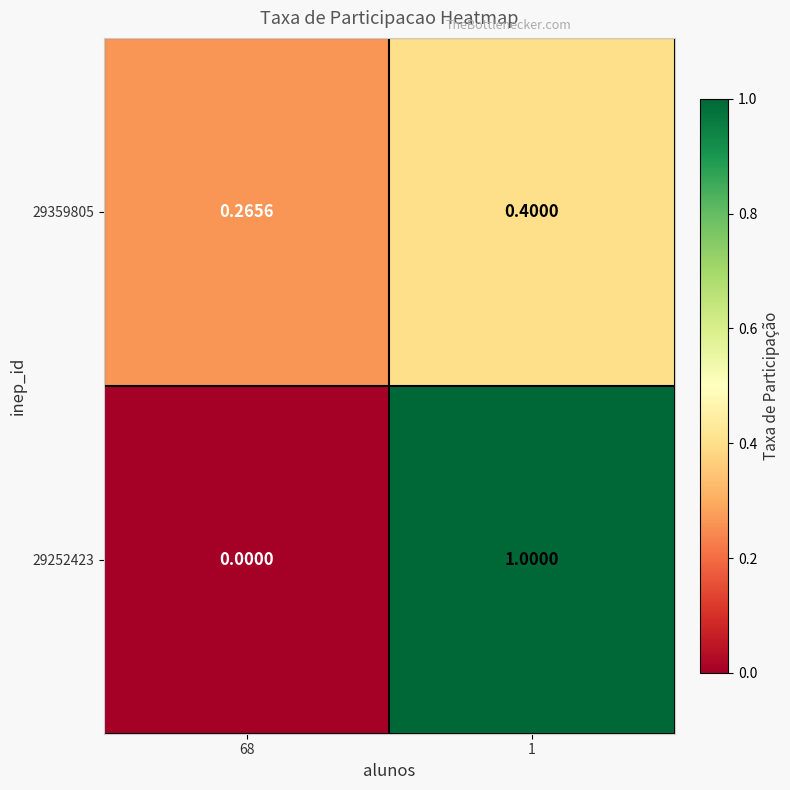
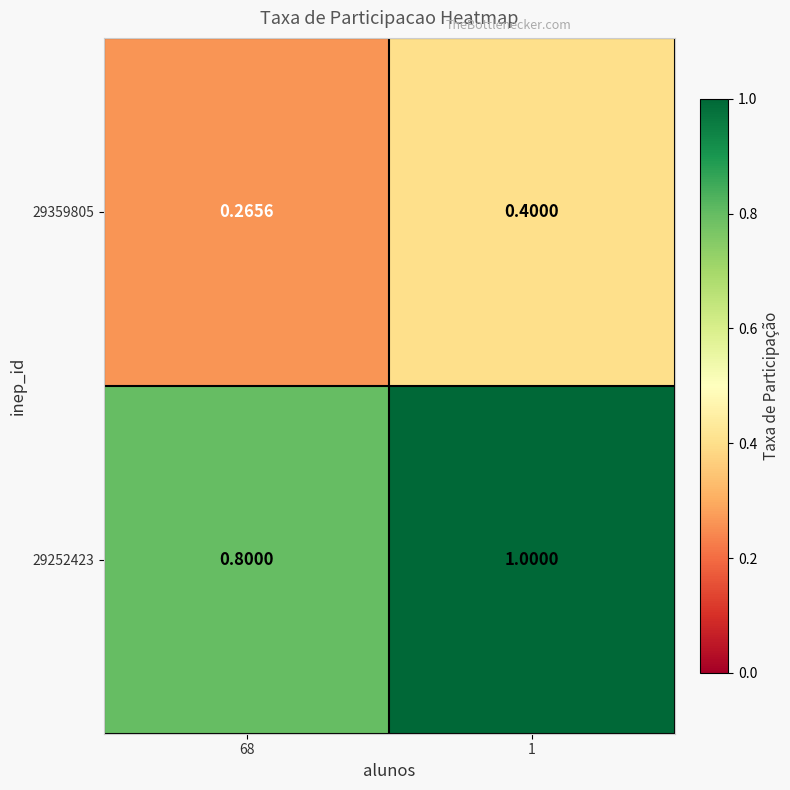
29252423, 68: 0.0000 -> 0.8000
